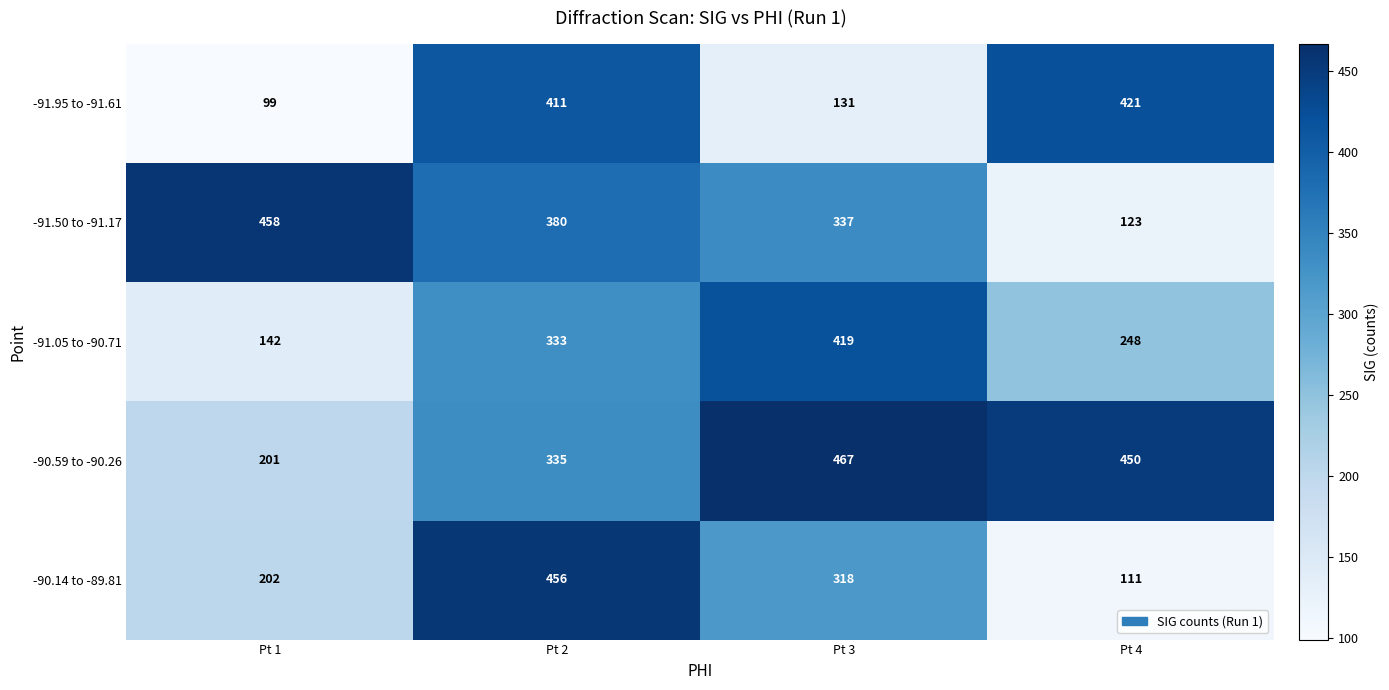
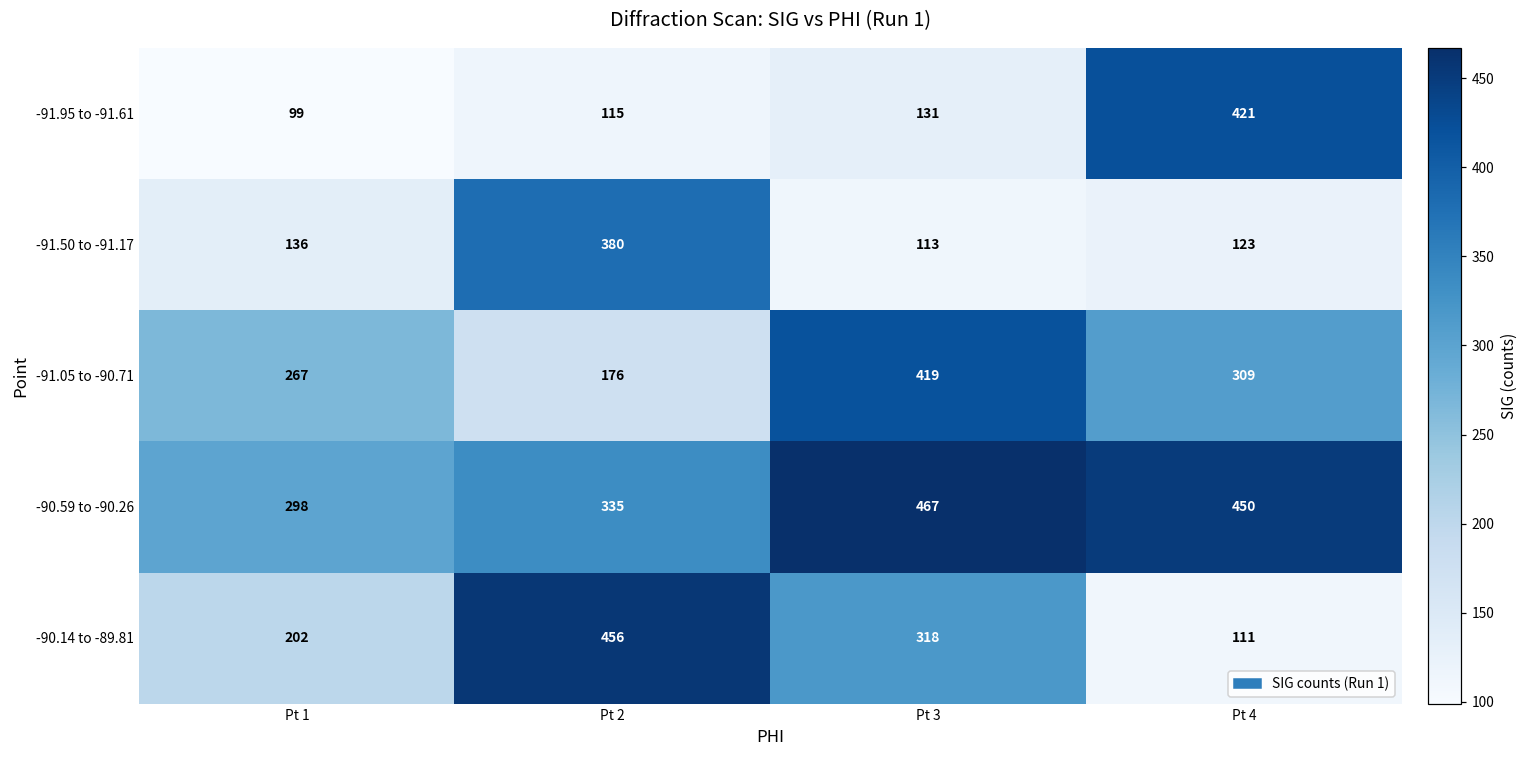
-91.95 to -91.61, Pt 2: 411 -> 115
-91.50 to -91.17, Pt 1: 458 -> 136
-91.50 to -91.17, Pt 3: 337 -> 113
-91.05 to -90.71, Pt 1: 142 -> 267
-91.05 to -90.71, Pt 2: 333 -> 176
-91.05 to -90.71, Pt 4: 248 -> 309
-90.59 to -90.26, Pt 1: 201 -> 298
